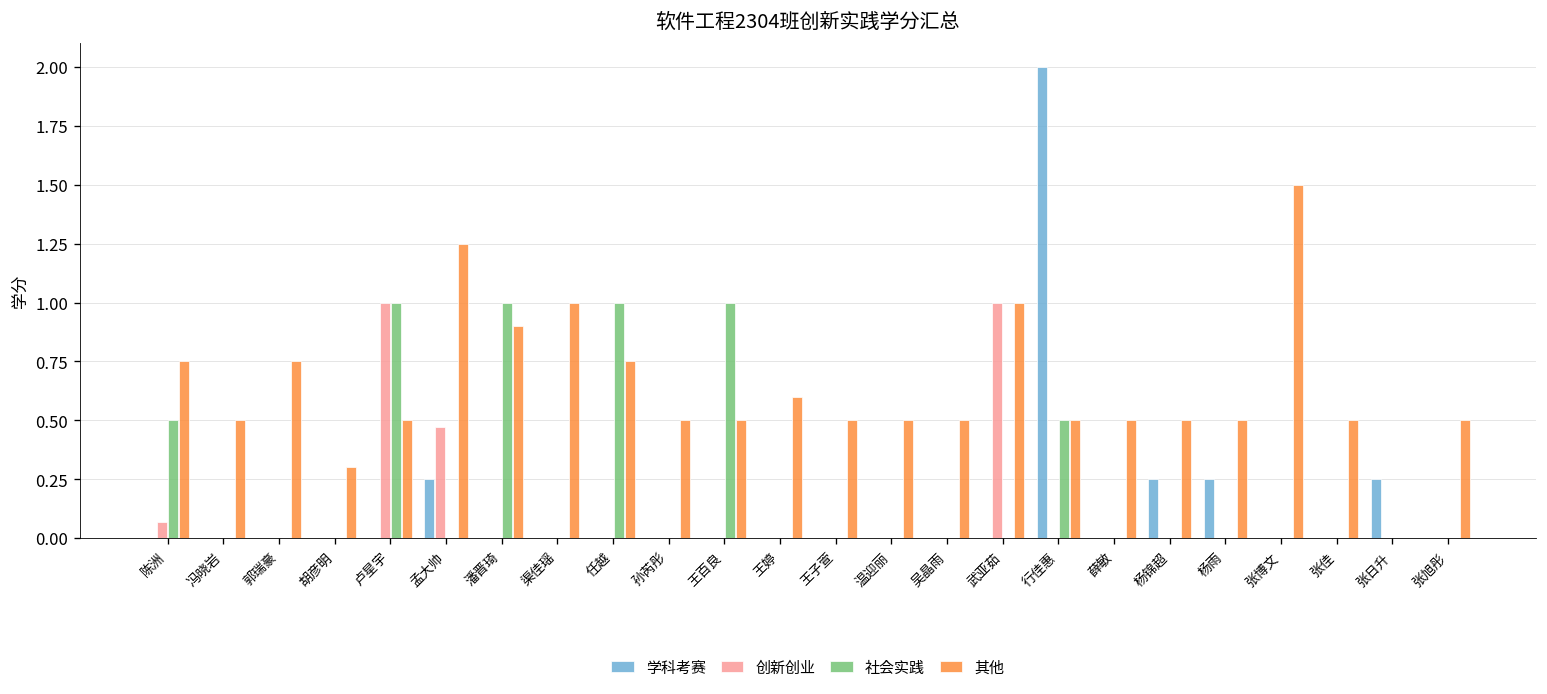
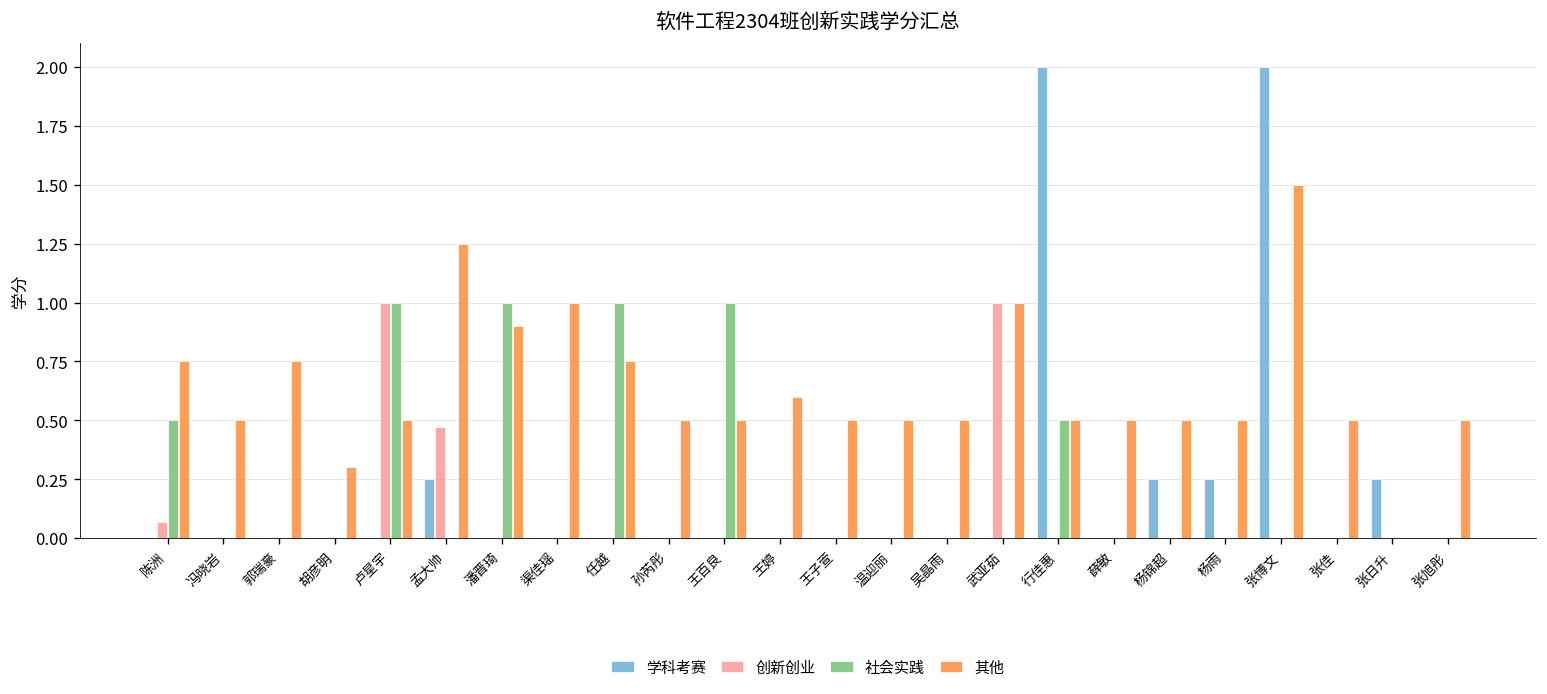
学科考赛, 张博文: 0 -> 2
